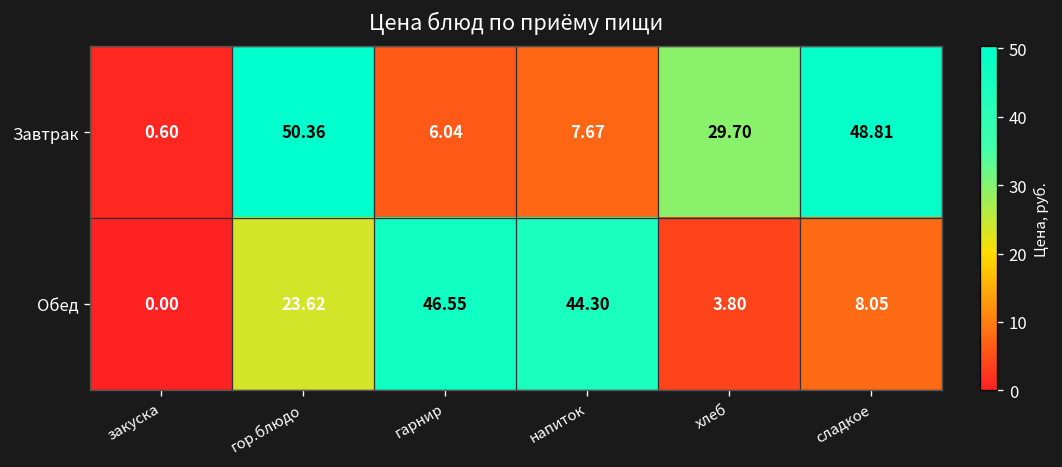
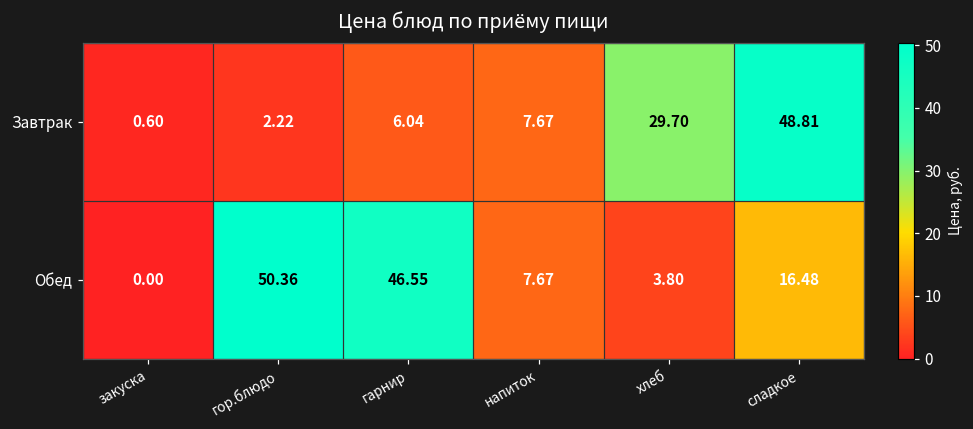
Завтрак, гор.блюдо: 50.36 -> 2.22
Обед, гор.блюдо: 23.62 -> 50.36
Обед, напиток: 44.30 -> 7.67
Обед, сладкое: 8.05 -> 16.48
